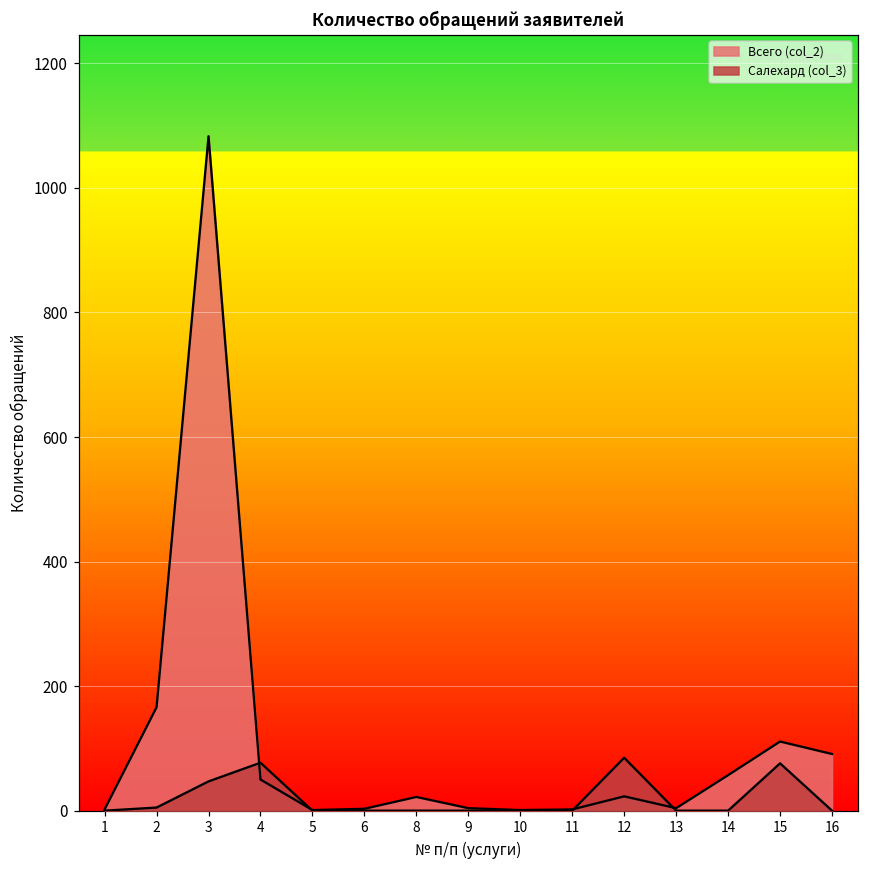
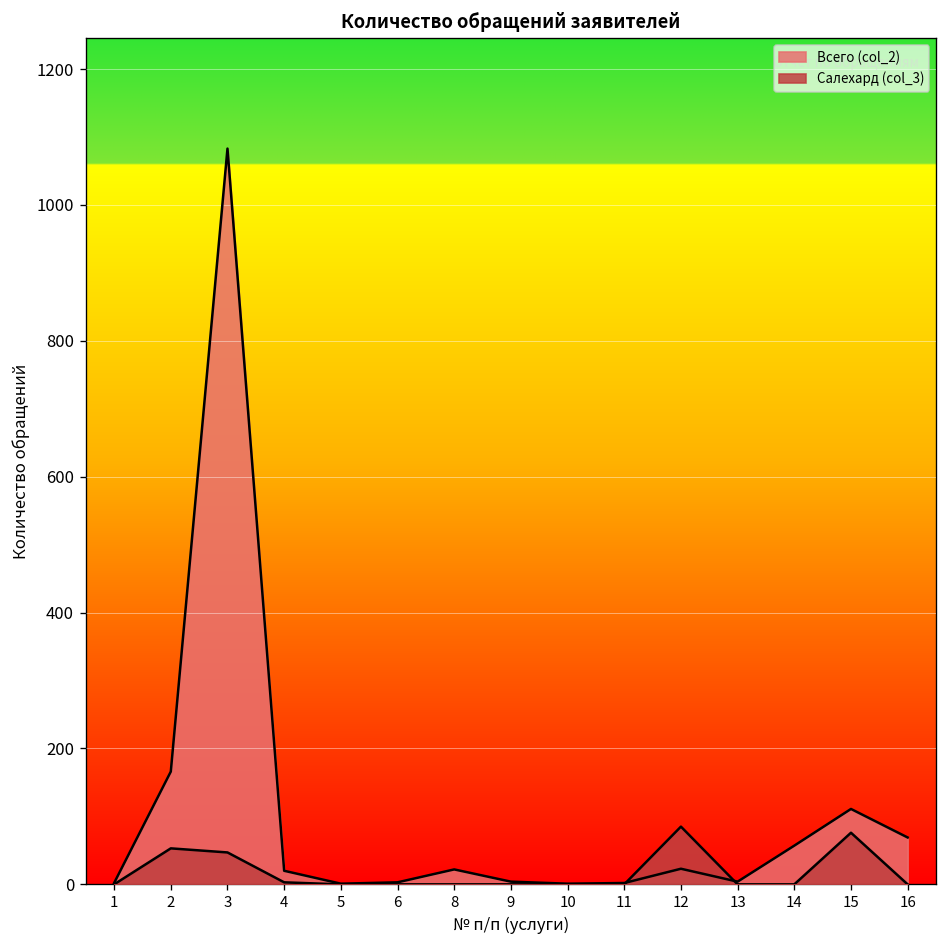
Салехард (col_3), 2: 10 -> 50
Всего (col_2), 4: 50 -> 20
Салехард (col_3), 4: 80 -> 0
Всего (col_2), 16: 90 -> 70
